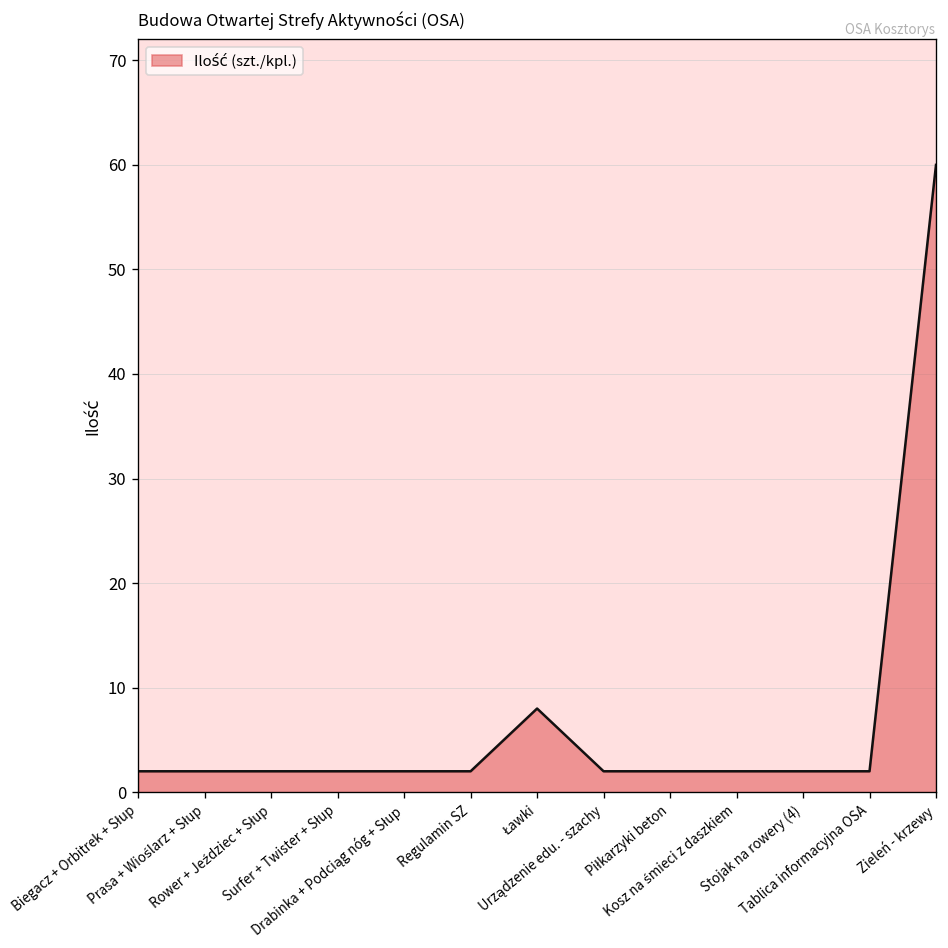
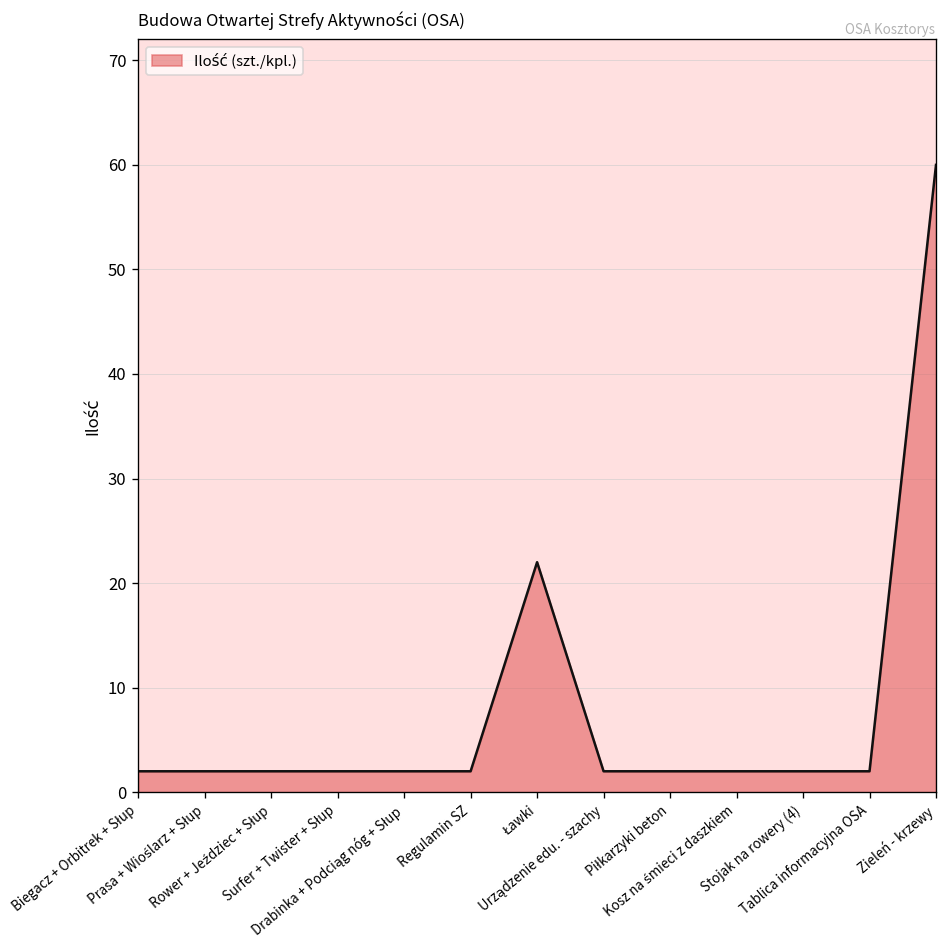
Ławki: 8 -> 22
